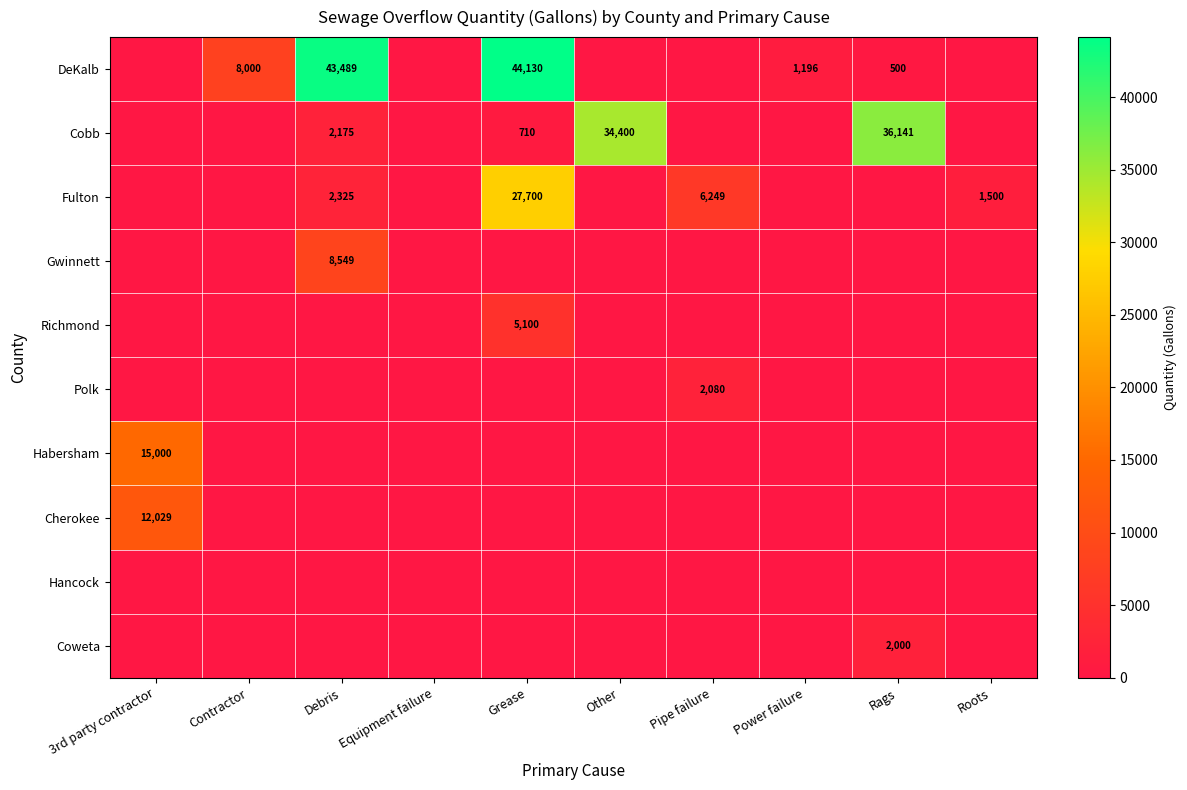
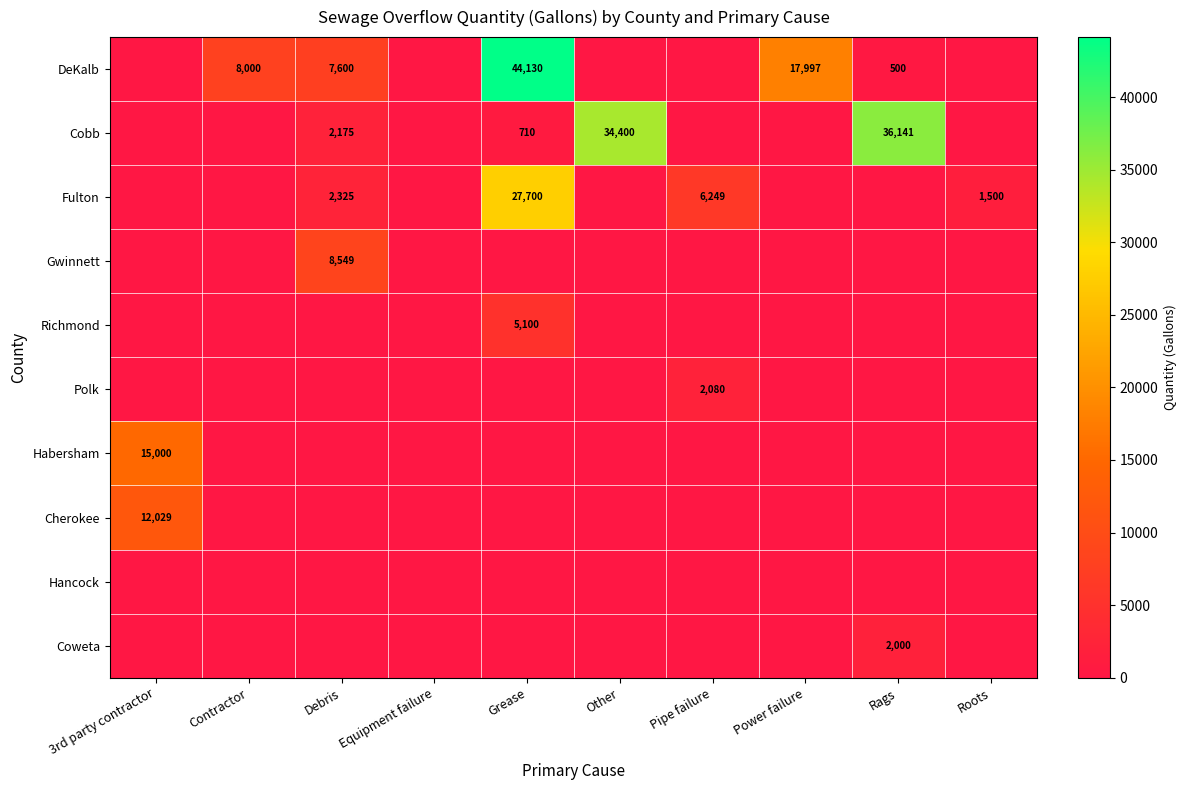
DeKalb, Debris: 43,489 -> 7,600
DeKalb, Power failure: 1,196 -> 17,997
